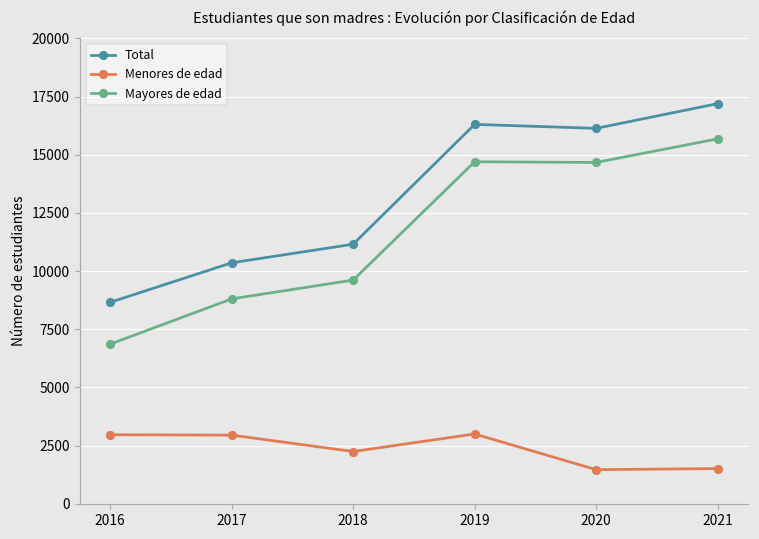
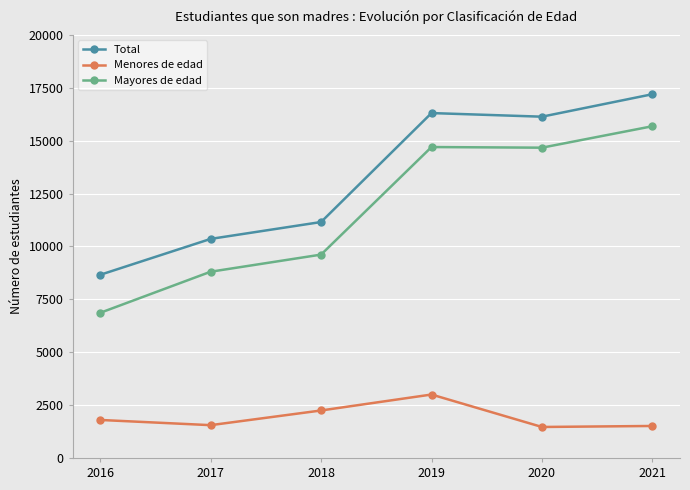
Menores de edad, 2016: 3000 -> 1800
Menores de edad, 2017: 3000 -> 1600
